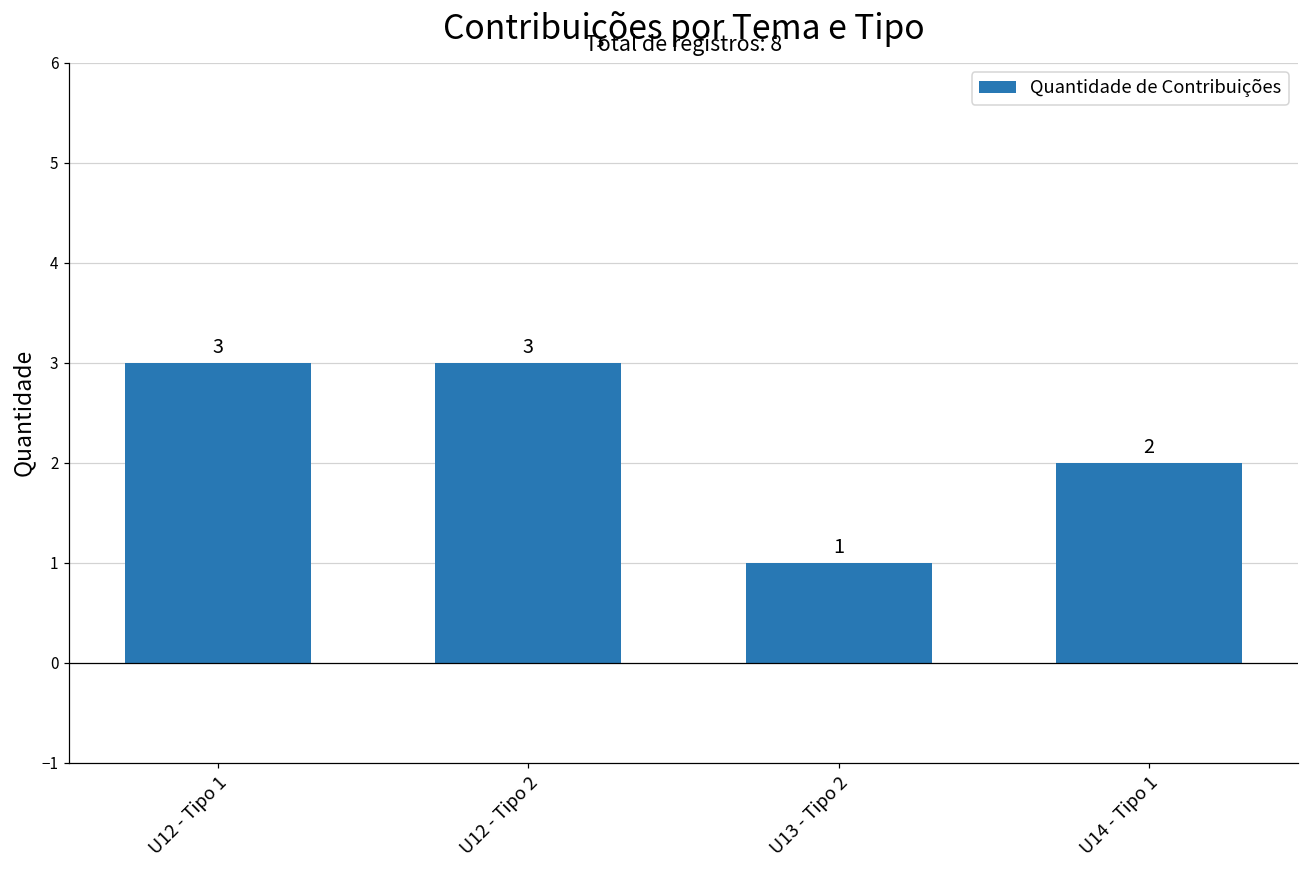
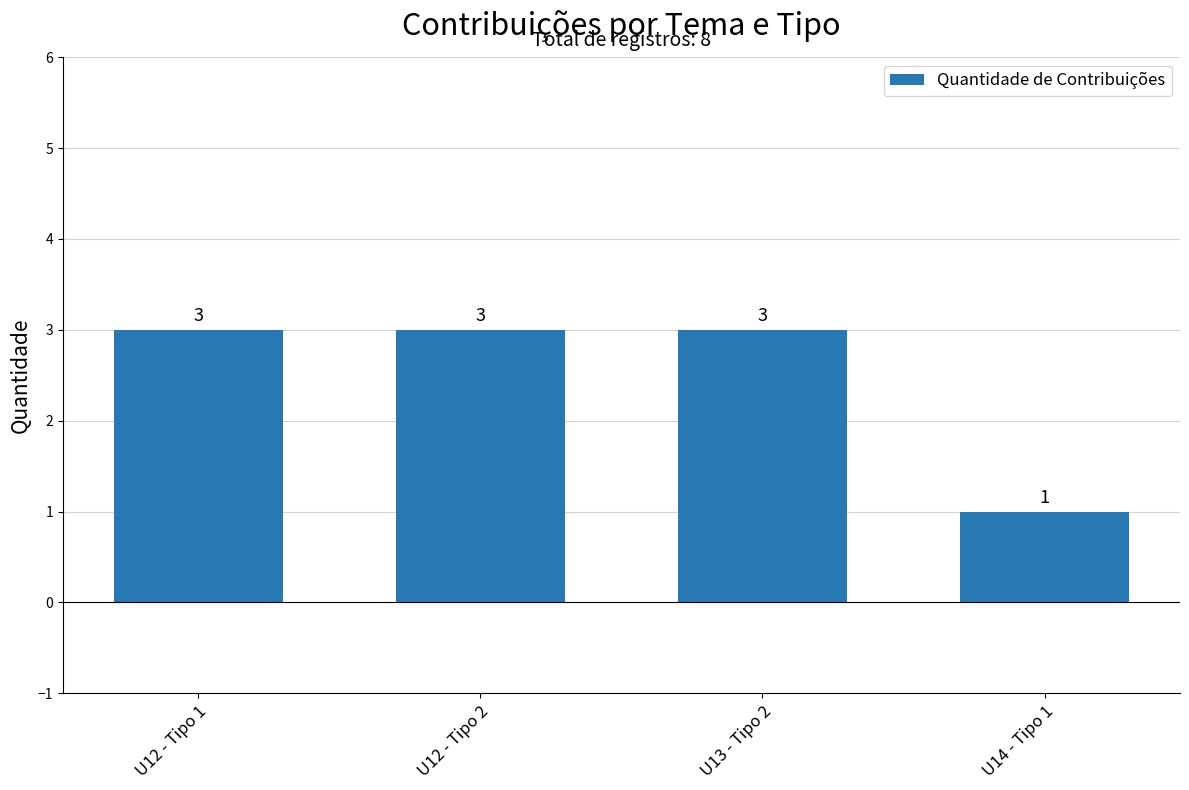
U13 - Tipo 2: 1 -> 3
U14 - Tipo 1: 2 -> 1
